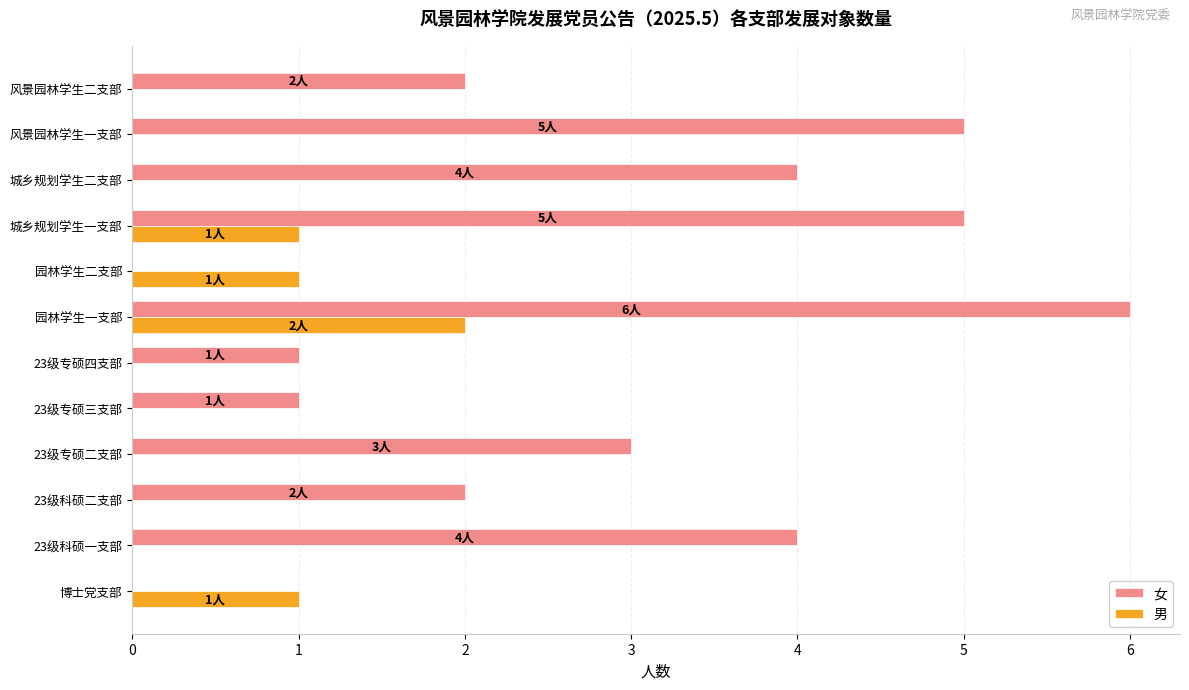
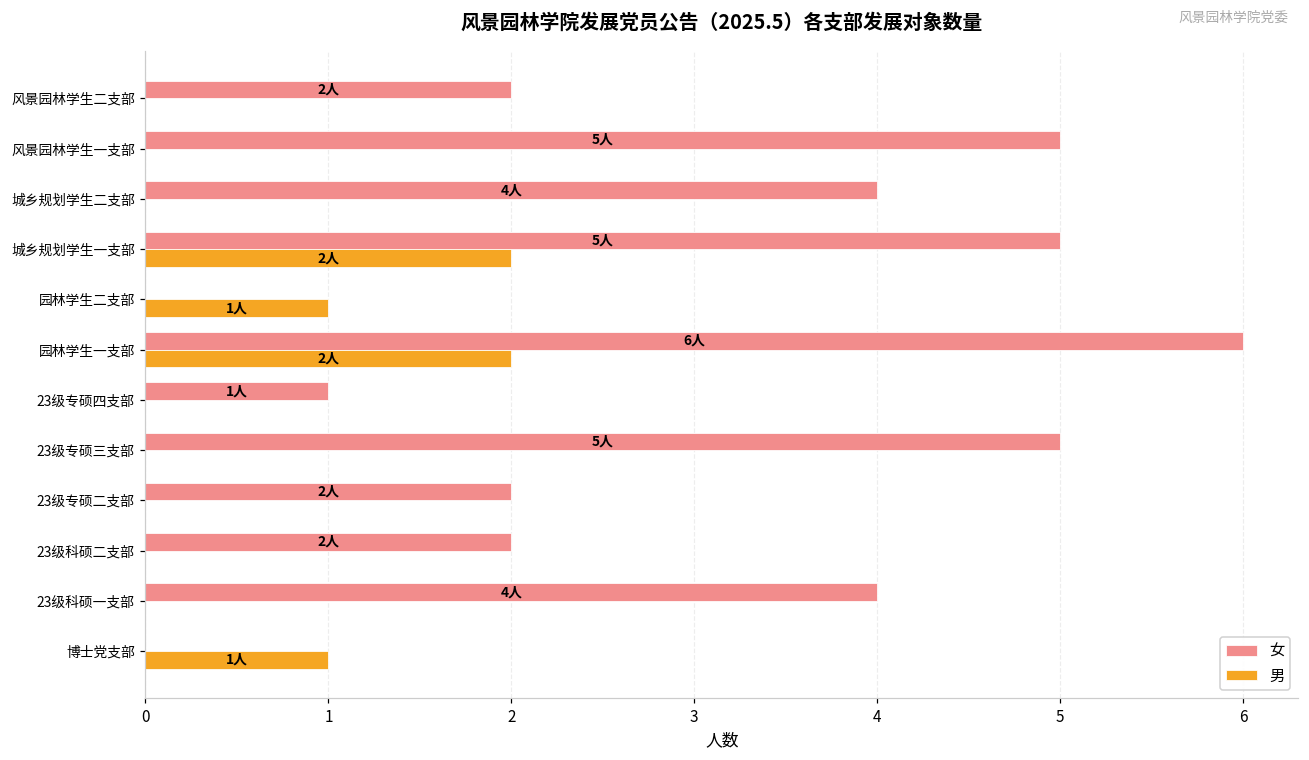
男, 城乡规划学生一支部: 1人 -> 2人
女, 23级专硕三支部: 1人 -> 5人
女, 23级专硕二支部: 3人 -> 2人
